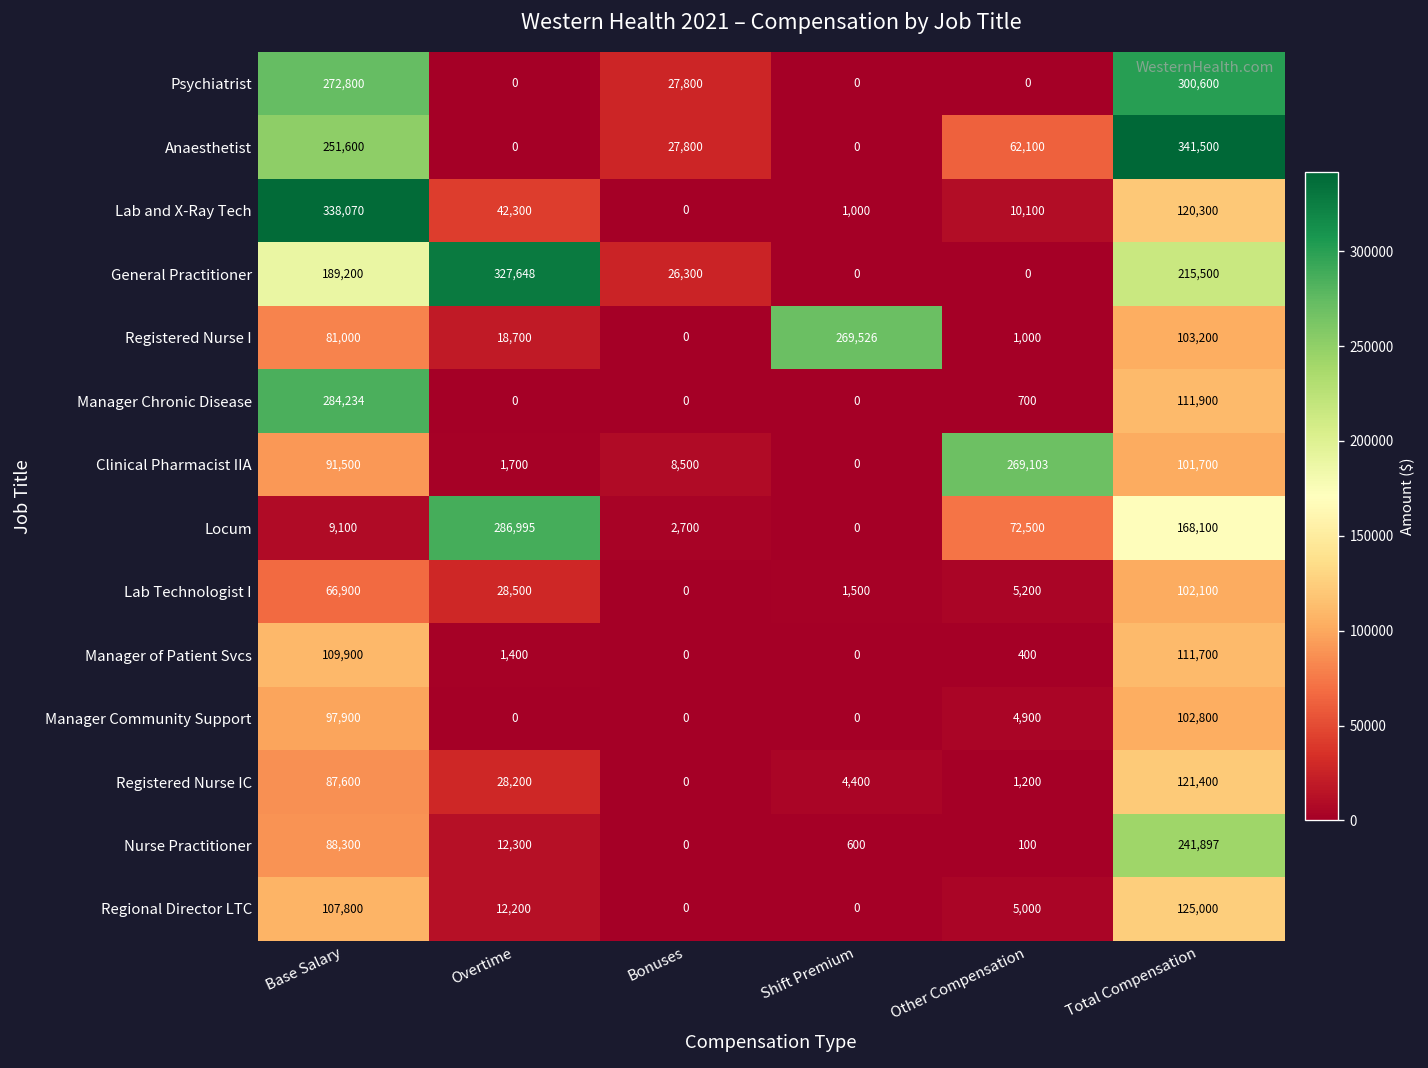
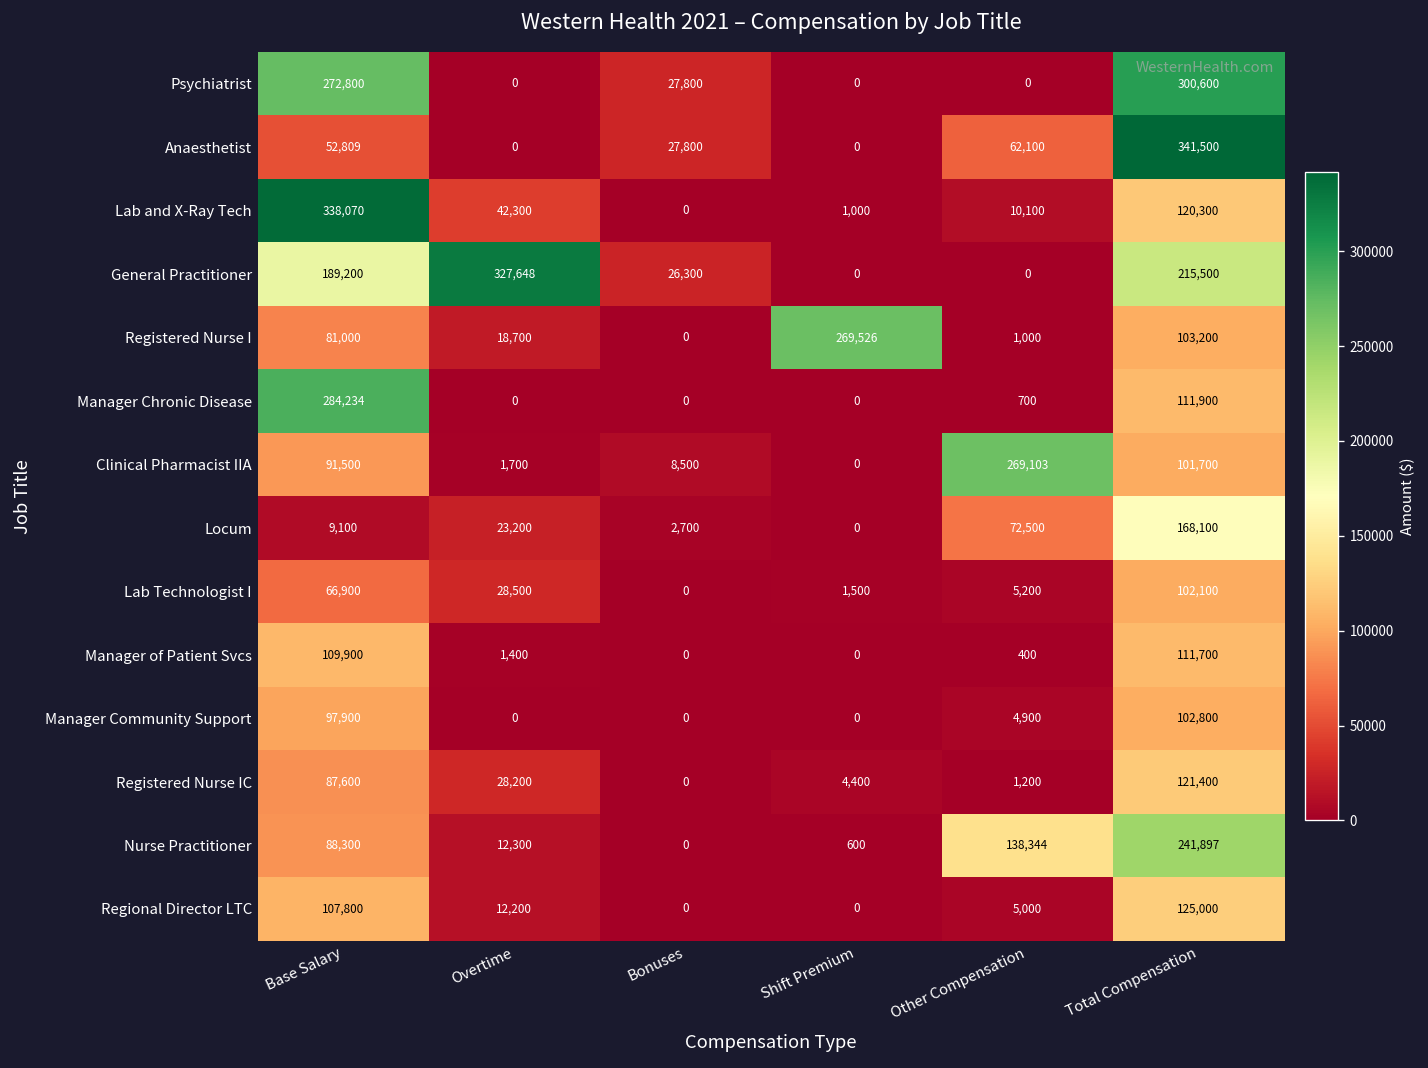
Anaesthetist, Base Salary: 251,600 -> 52,809
Locum, Overtime: 286,995 -> 23,200
Nurse Practitioner, Other Compensation: 100 -> 138,344
